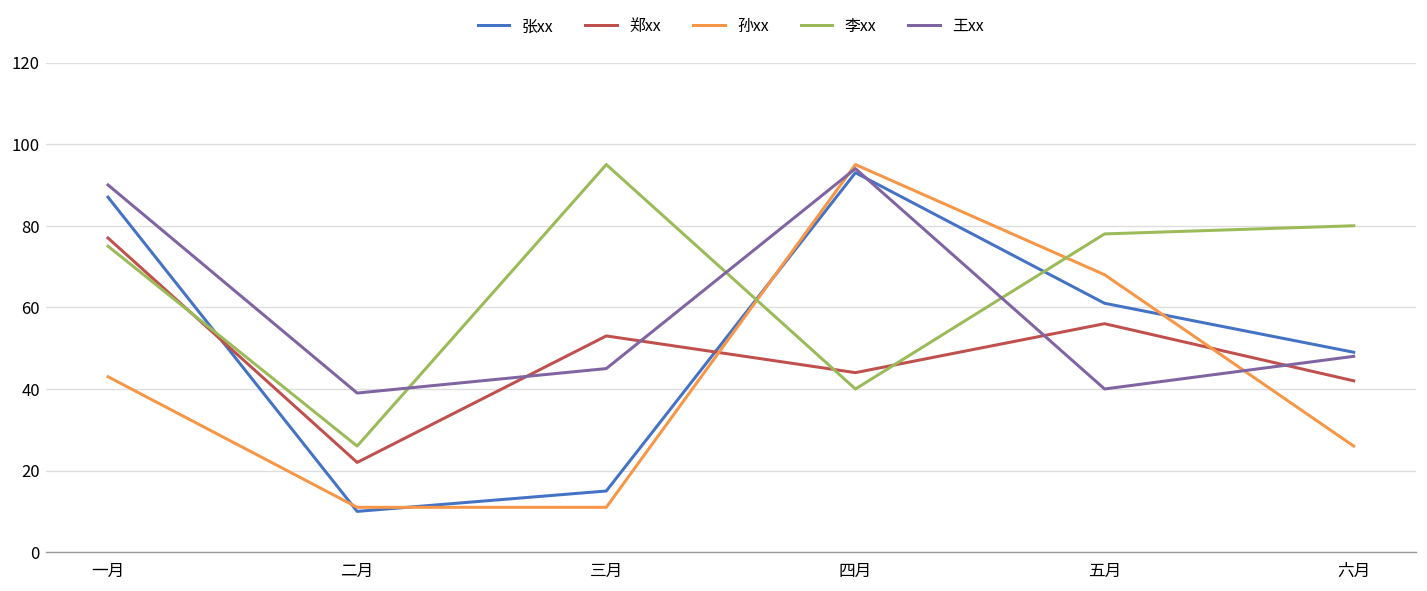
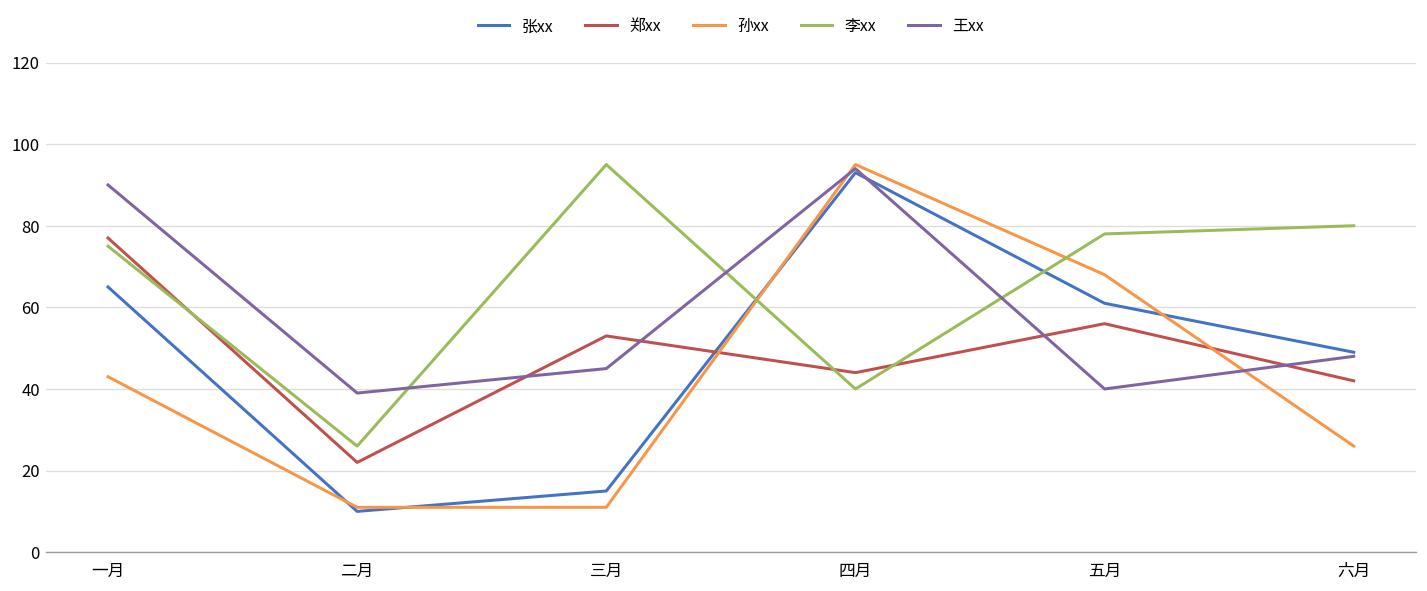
张xx, 一月: 87 -> 65
